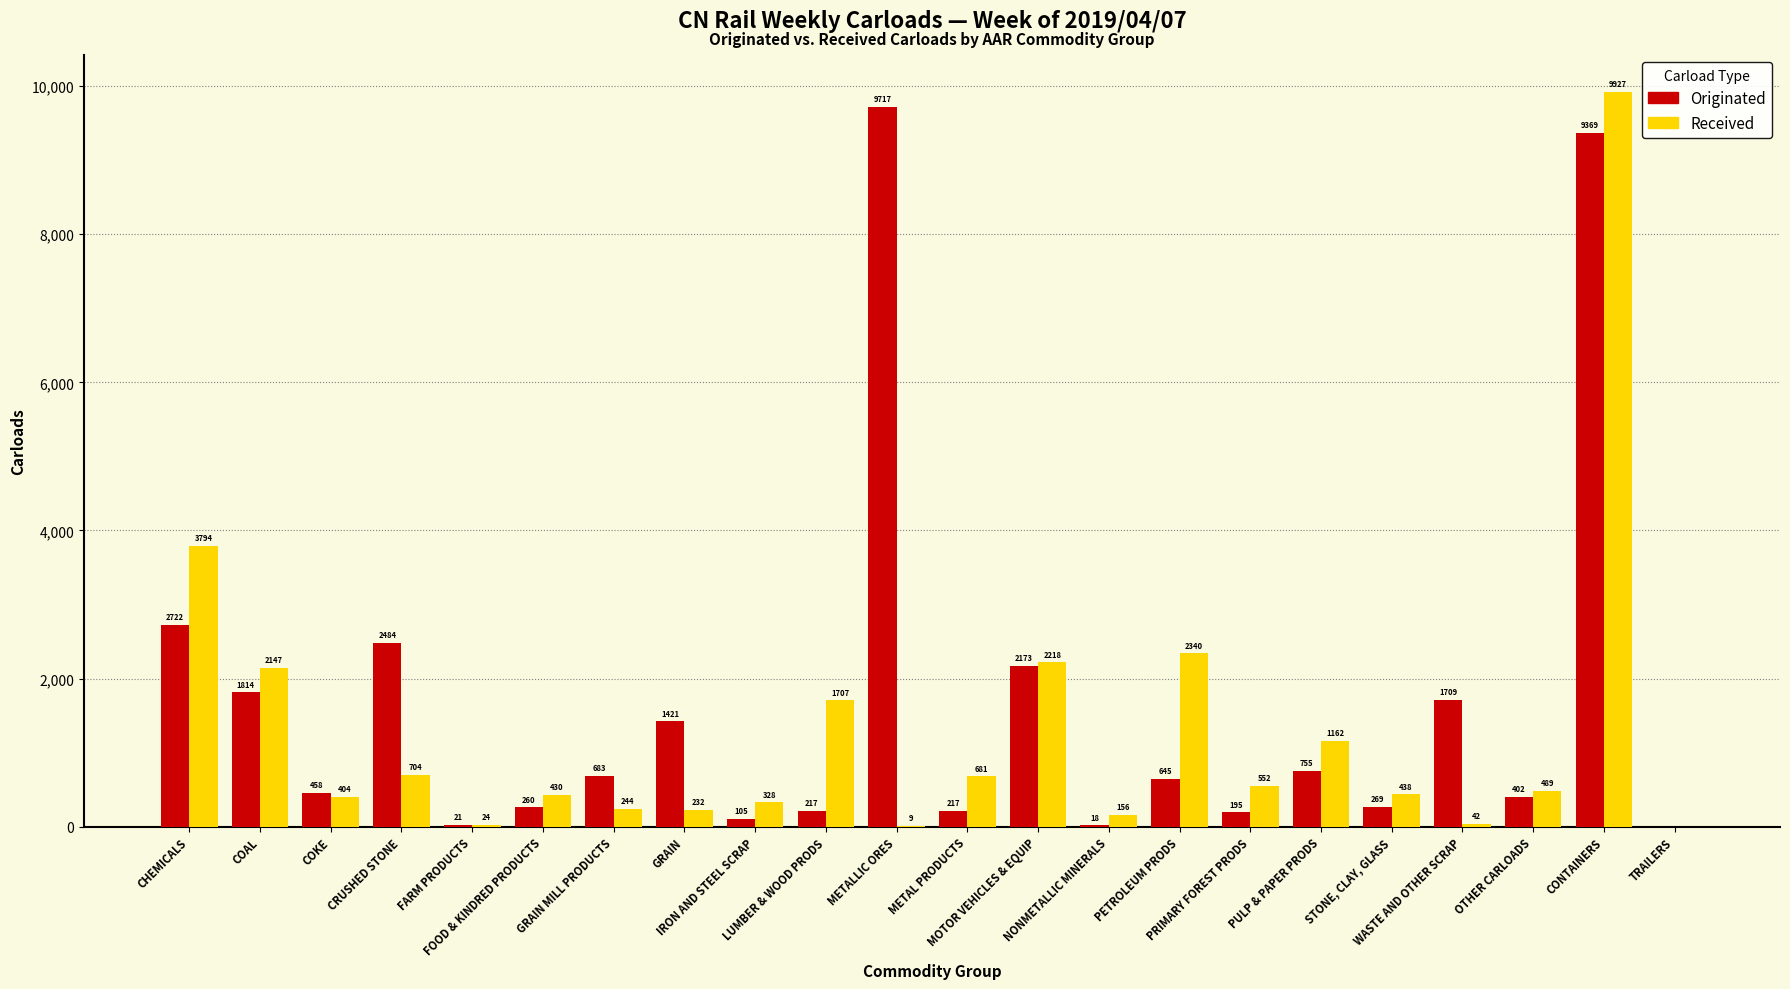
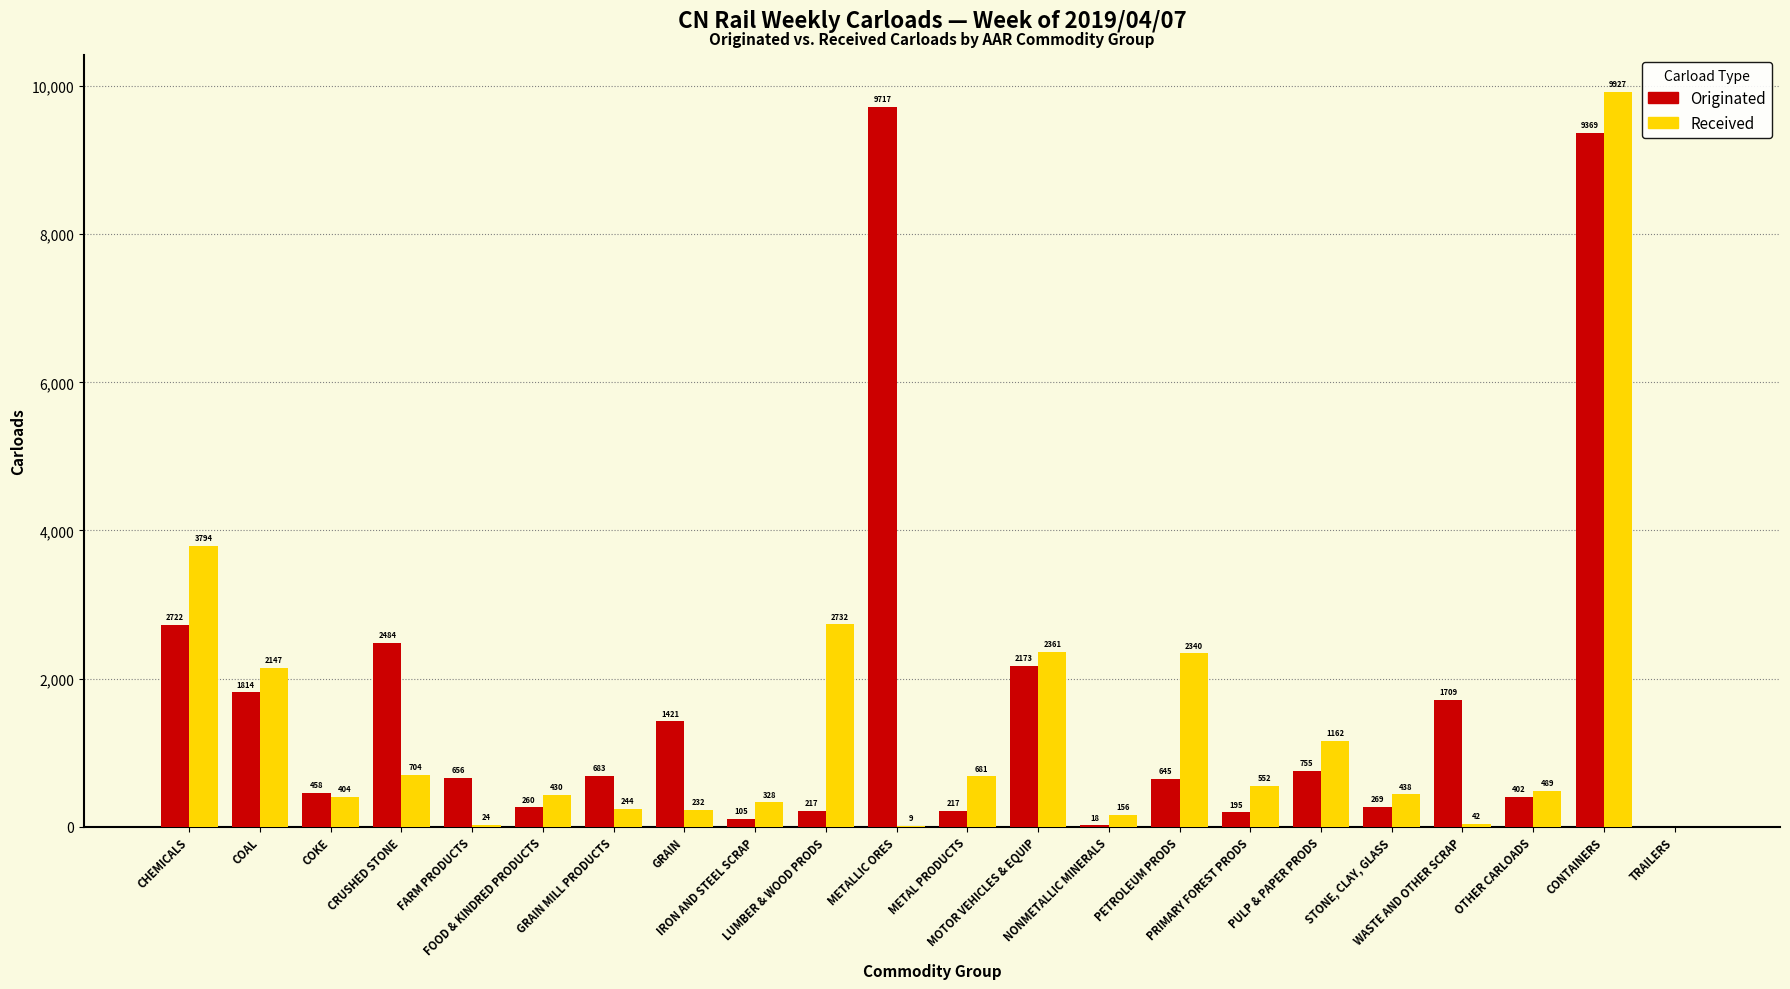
Originated, FARM PRODUCTS: 21 -> 656
Received, LUMBER & WOOD PRODS: 1707 -> 2732
Received, MOTOR VEHICLES & EQUIP: 2218 -> 2361
